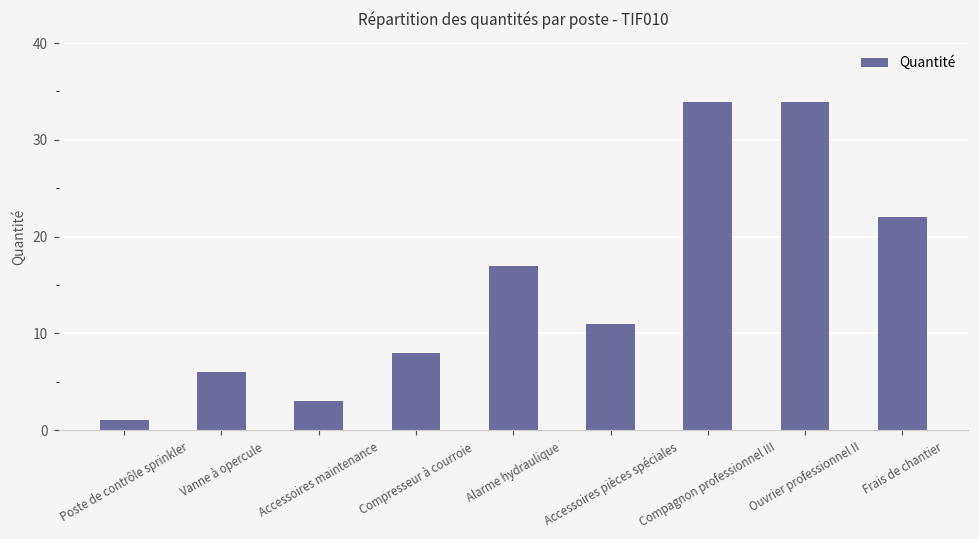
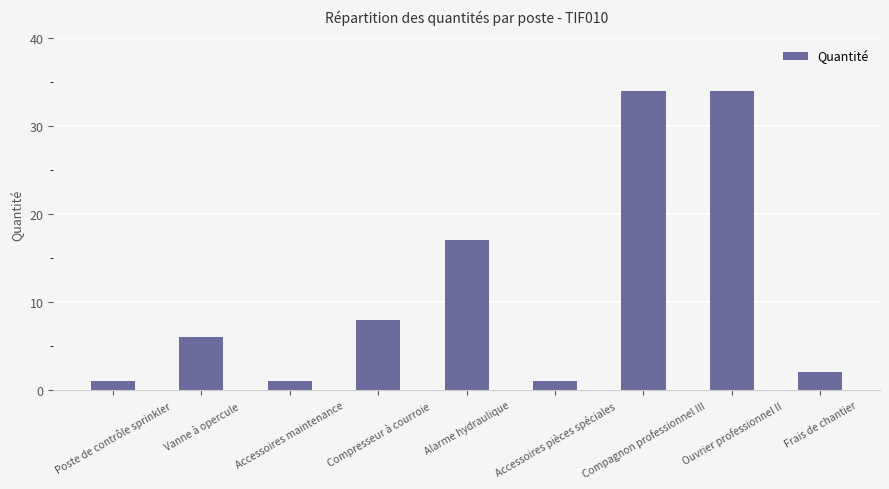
Accessoires maintenance: 3 -> 1
Accessoires pièces spéciales: 11 -> 1
Frais de chantier: 22 -> 2
